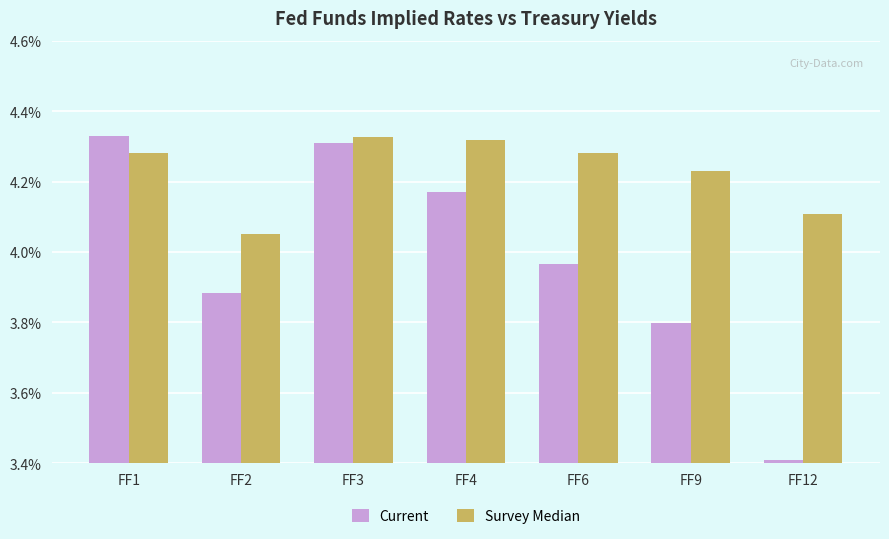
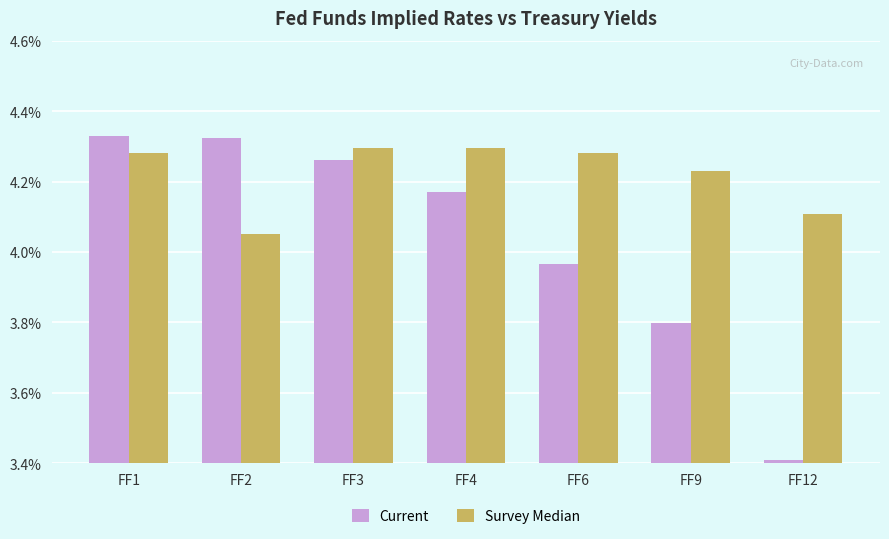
Current, FF2: 3.88% -> 4.33%
Current, FF3: 4.31% -> 4.26%
Survey Median, FF3: 4.33% -> 4.30%
Survey Median, FF4: 4.32% -> 4.30%
